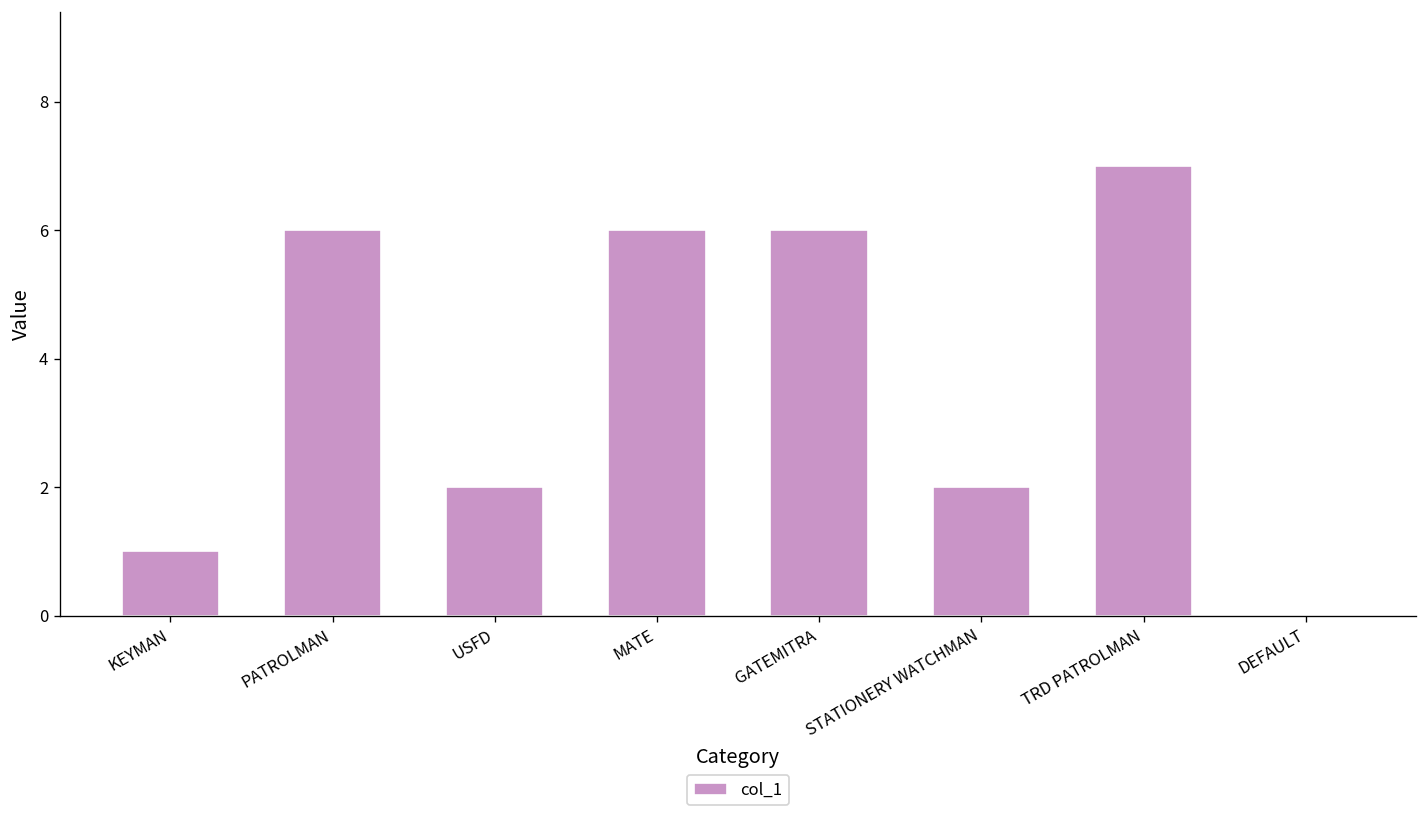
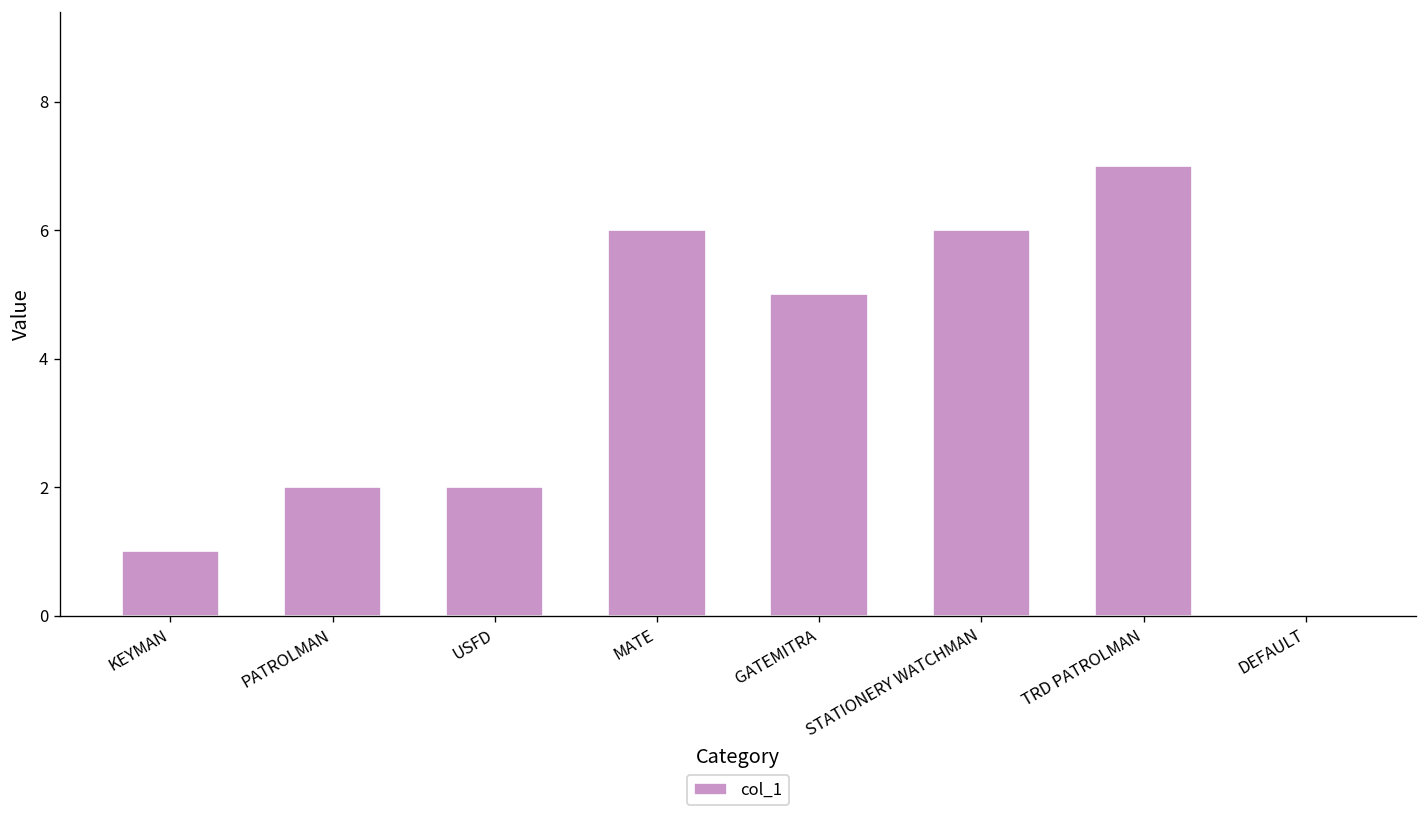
PATROLMAN: 6 -> 2
GATEMITRA: 6 -> 5
STATIONERY WATCHMAN: 2 -> 6
